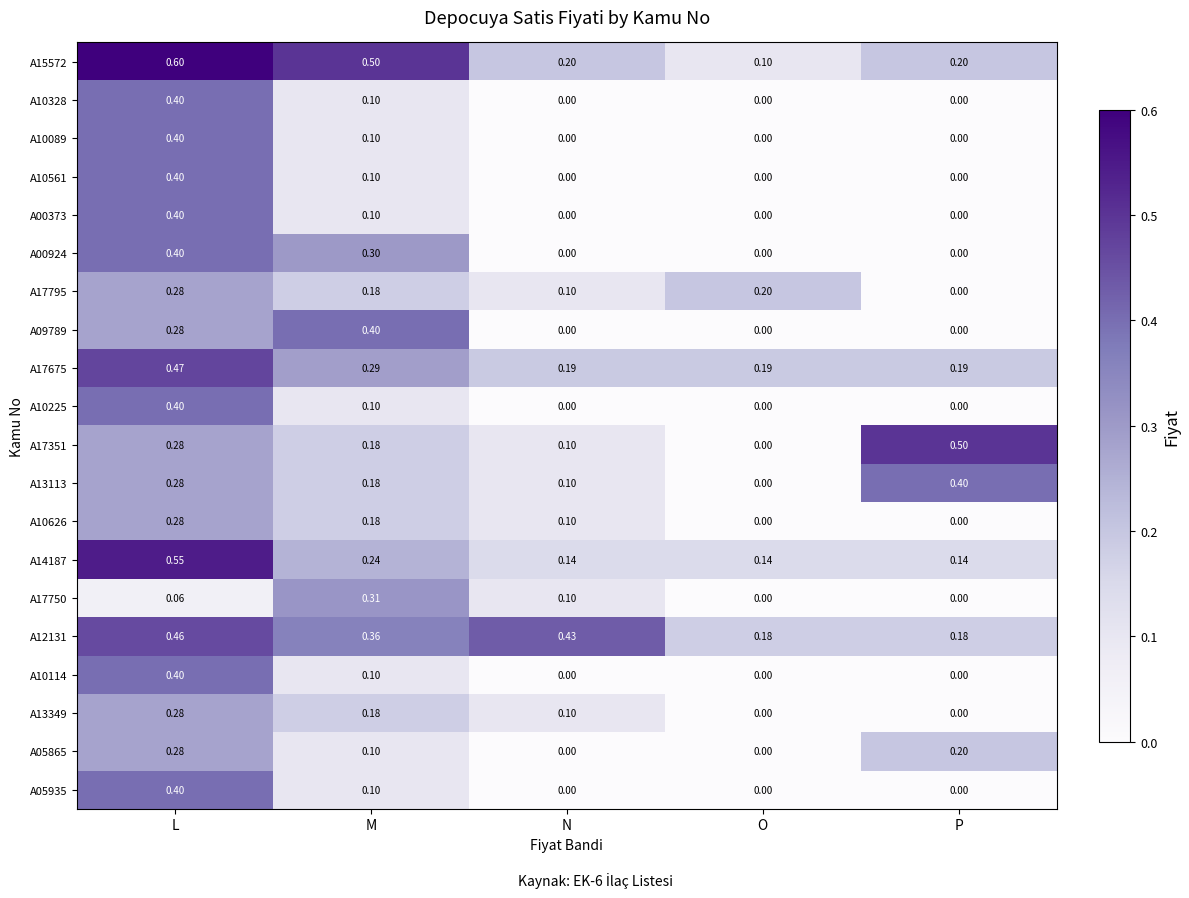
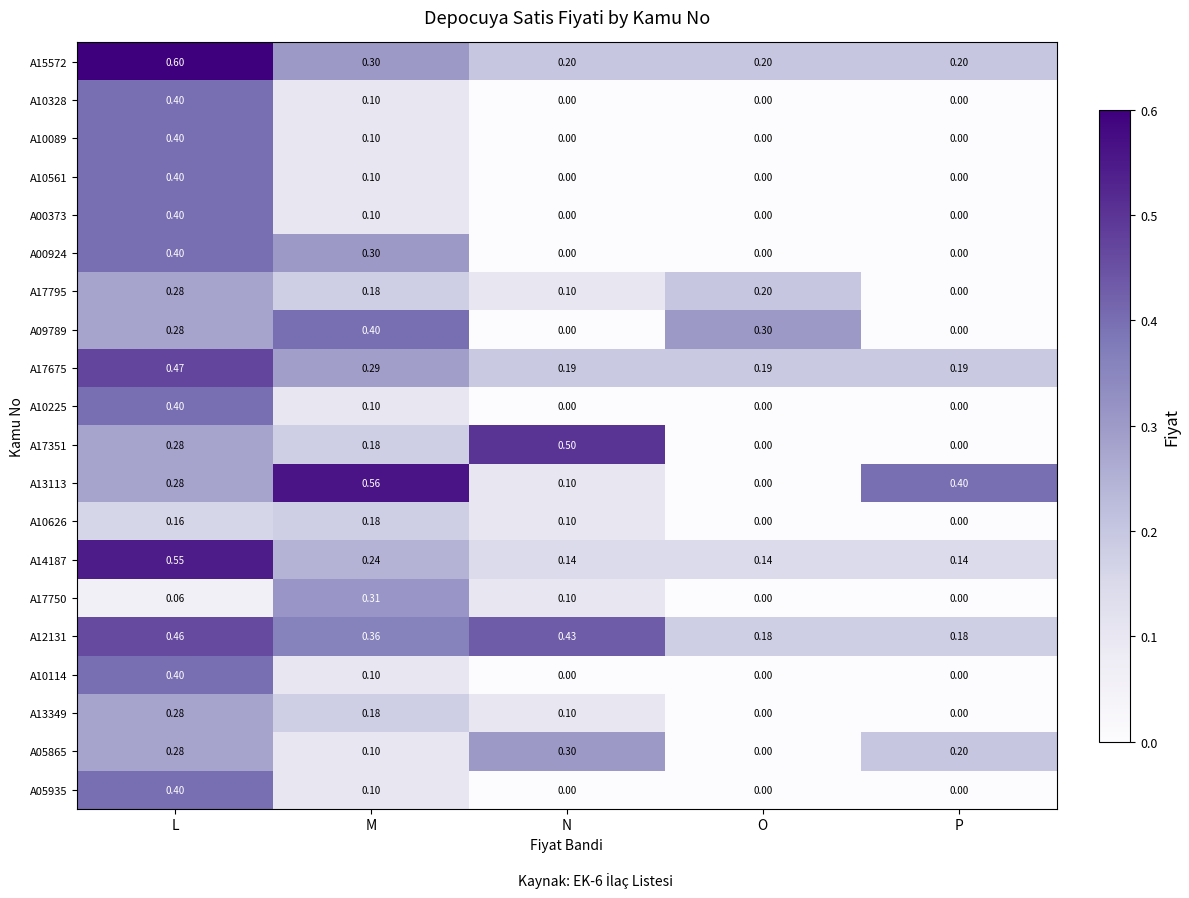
A15572, M: 0.50 -> 0.30
A15572, O: 0.10 -> 0.20
A09789, O: 0.00 -> 0.30
A17351, N: 0.10 -> 0.50
A17351, P: 0.50 -> 0.00
A13113, M: 0.18 -> 0.56
A10626, L: 0.28 -> 0.16
A05865, N: 0.00 -> 0.30
